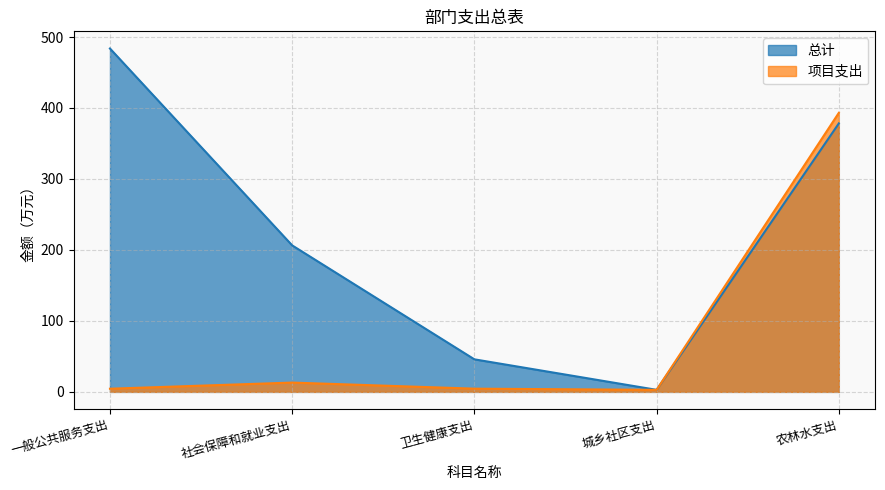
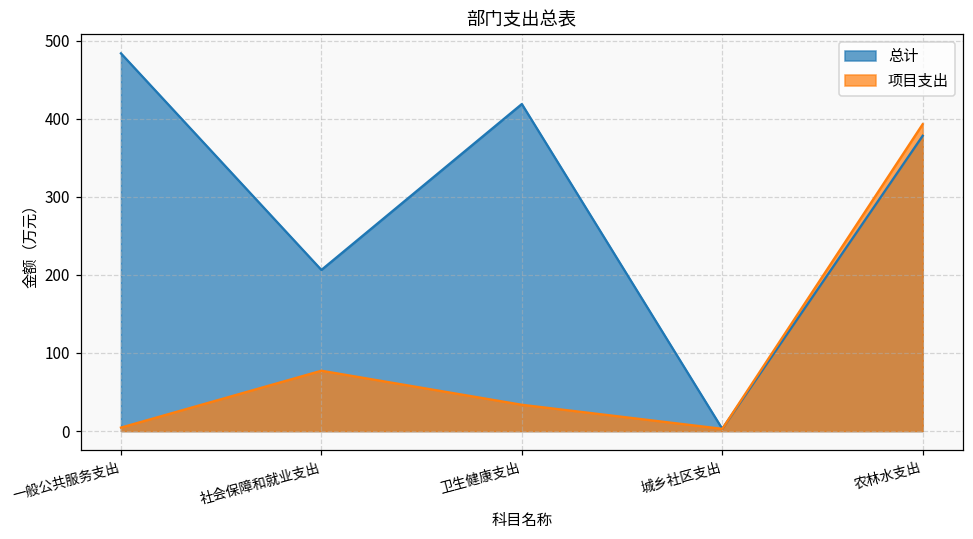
项目支出, 社会保障和就业支出: 10 -> 80
总计, 卫生健康支出: 50 -> 420
项目支出, 卫生健康支出: 0 -> 30
